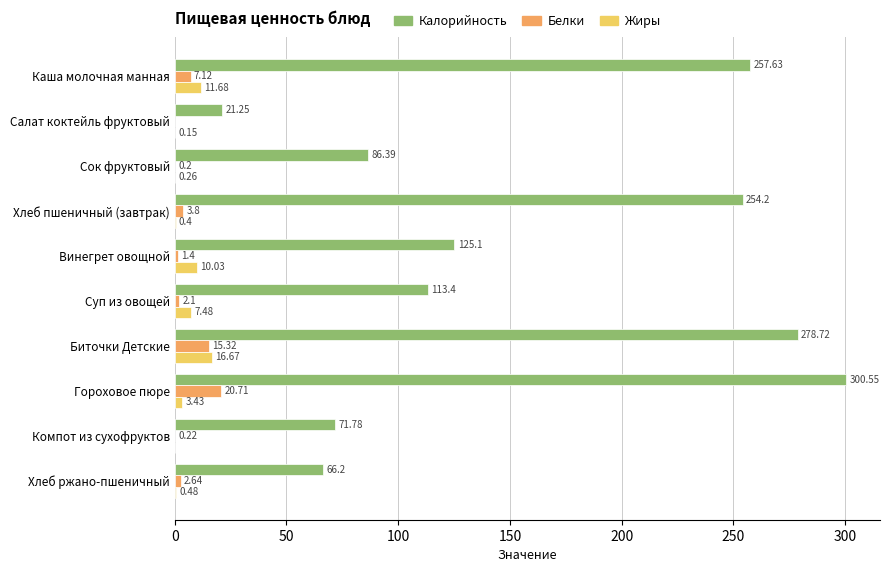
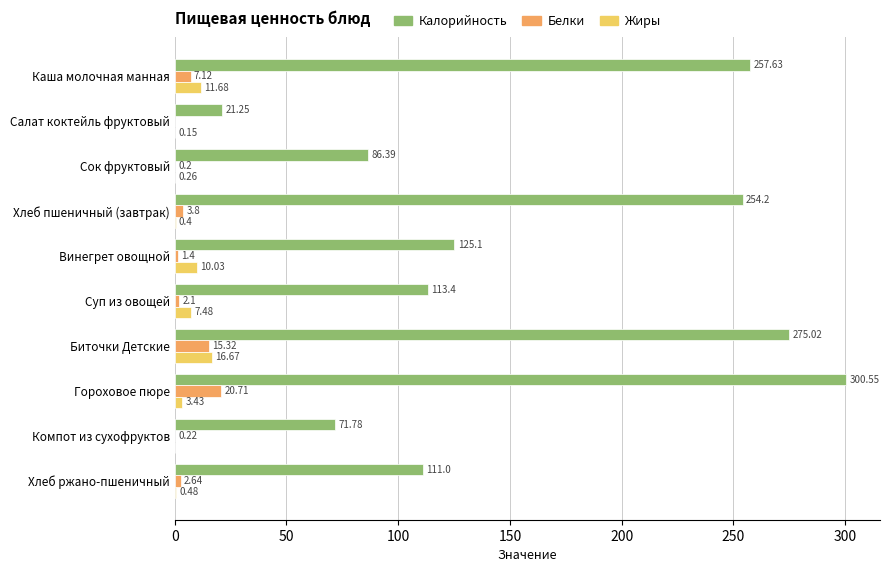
Калорийность, Биточки Детские: 278.72 -> 275.02
Калорийность, Хлеб ржано-пшеничный: 66.2 -> 111.0
